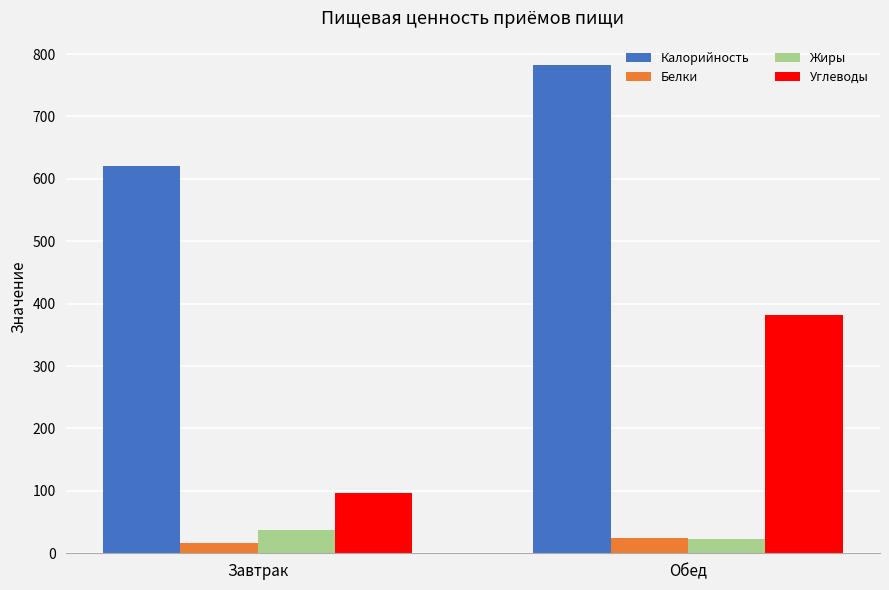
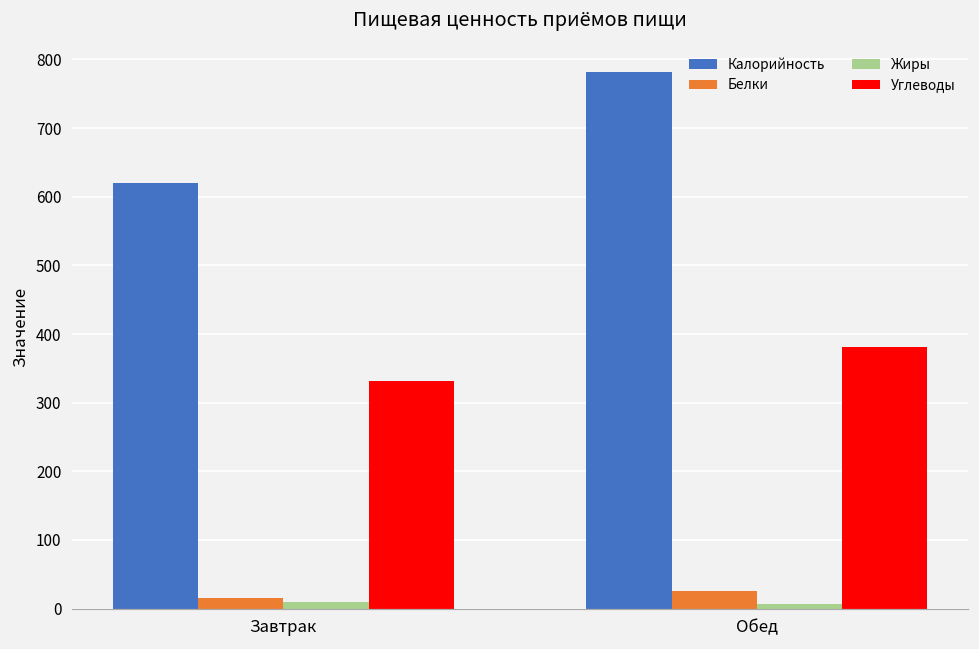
Жиры, Завтрак: 40 -> 10
Углеводы, Завтрак: 100 -> 330
Жиры, Обед: 20 -> 10
